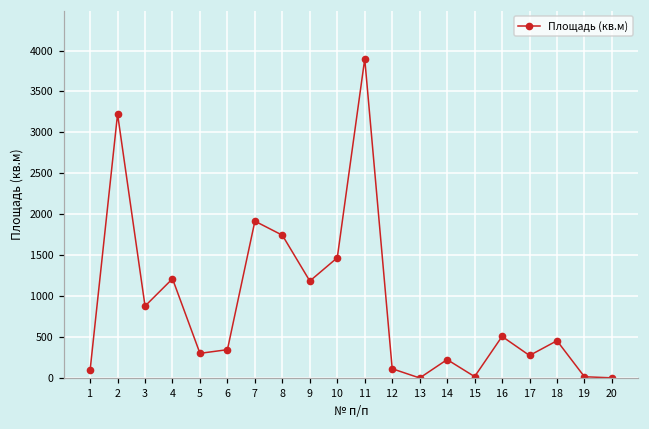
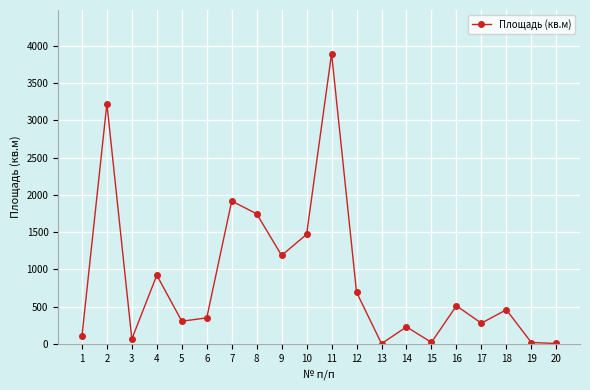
3: 900 -> 100
4: 1200 -> 900
12: 100 -> 700
